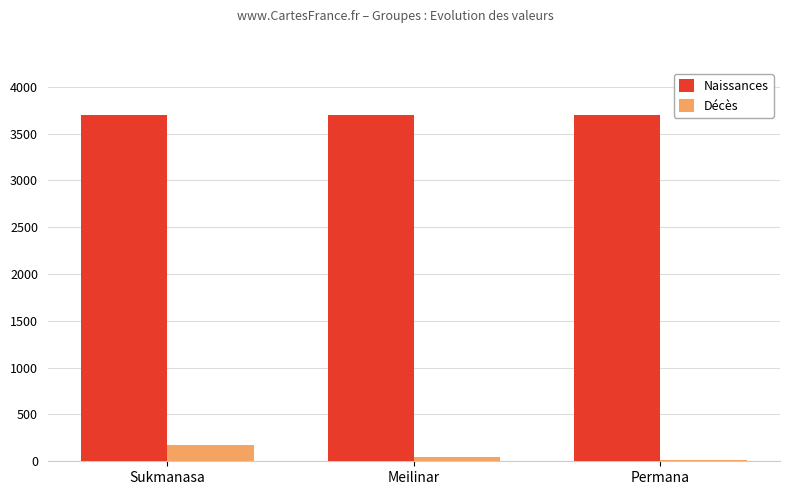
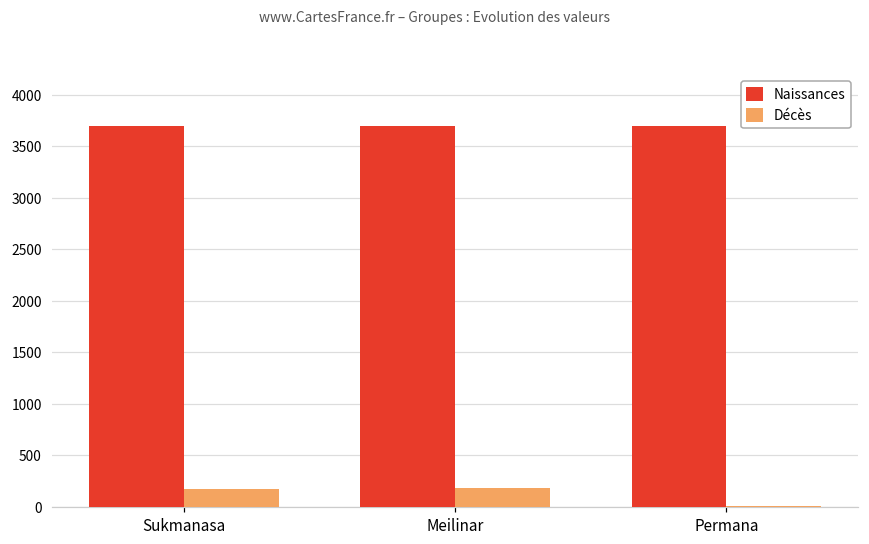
Décès, Meilinar: 0 -> 200
